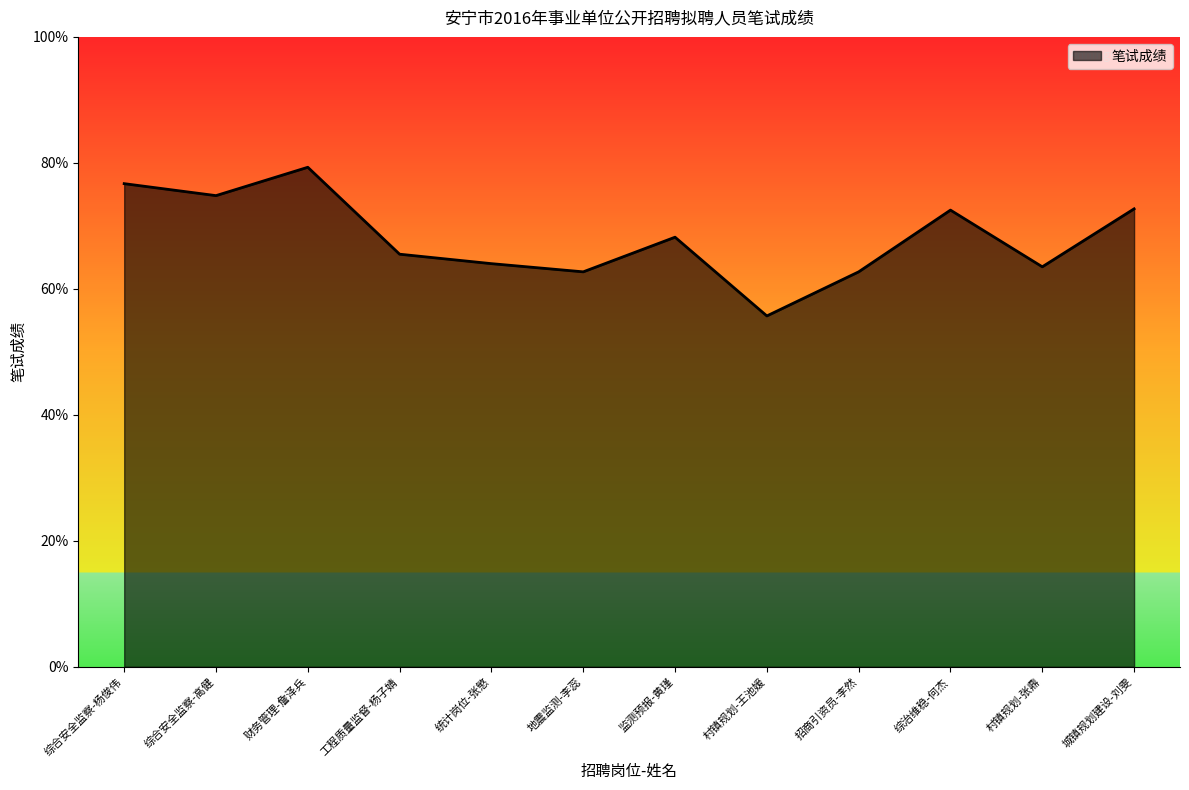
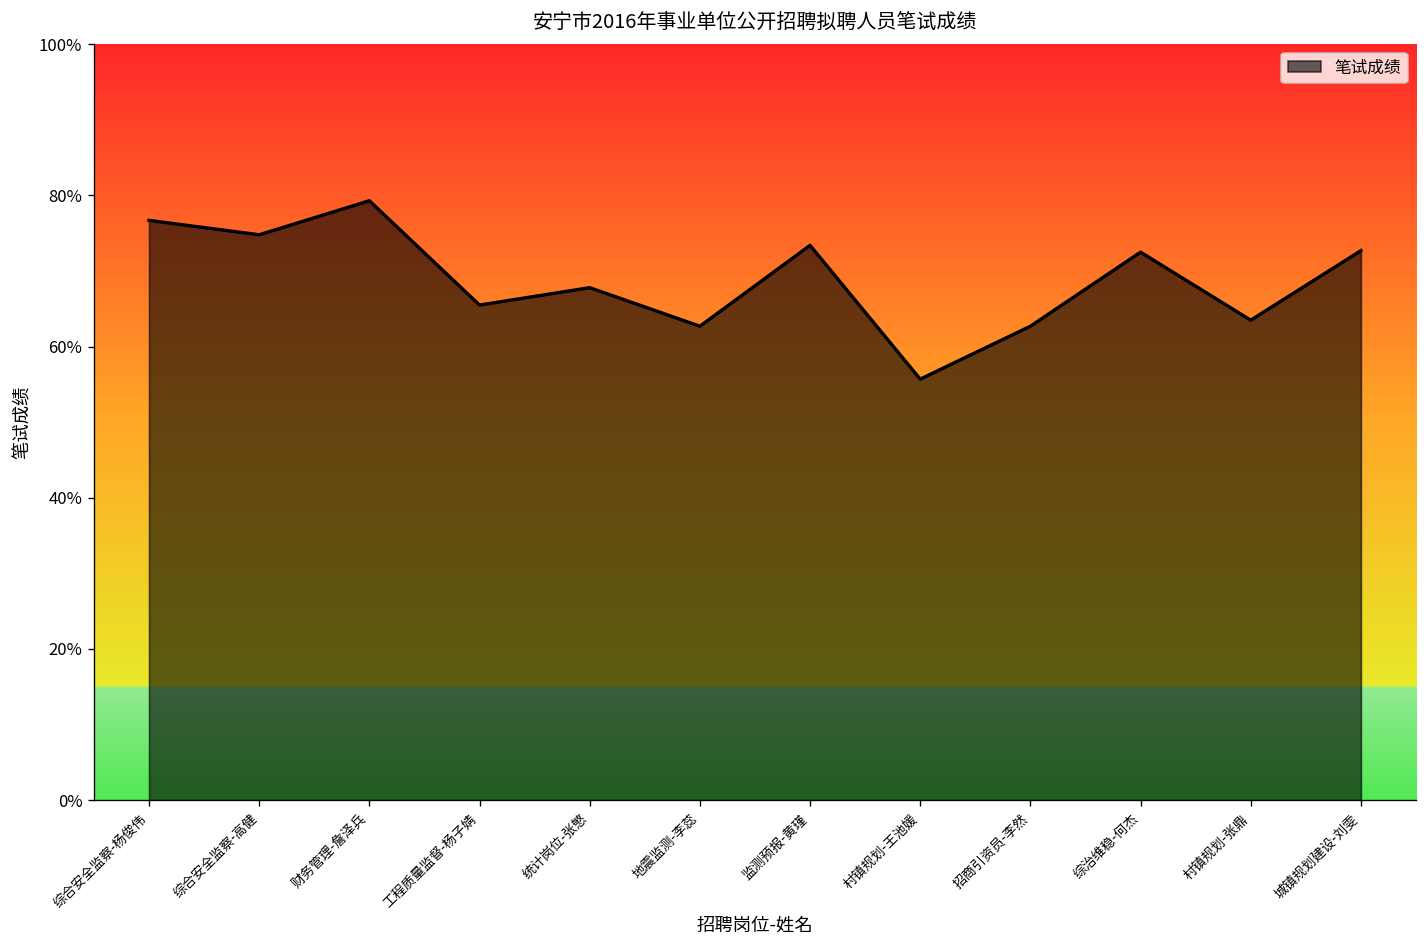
统计岗位-张慜: 64% -> 68%
监测预报-黄瑾: 68% -> 73%
